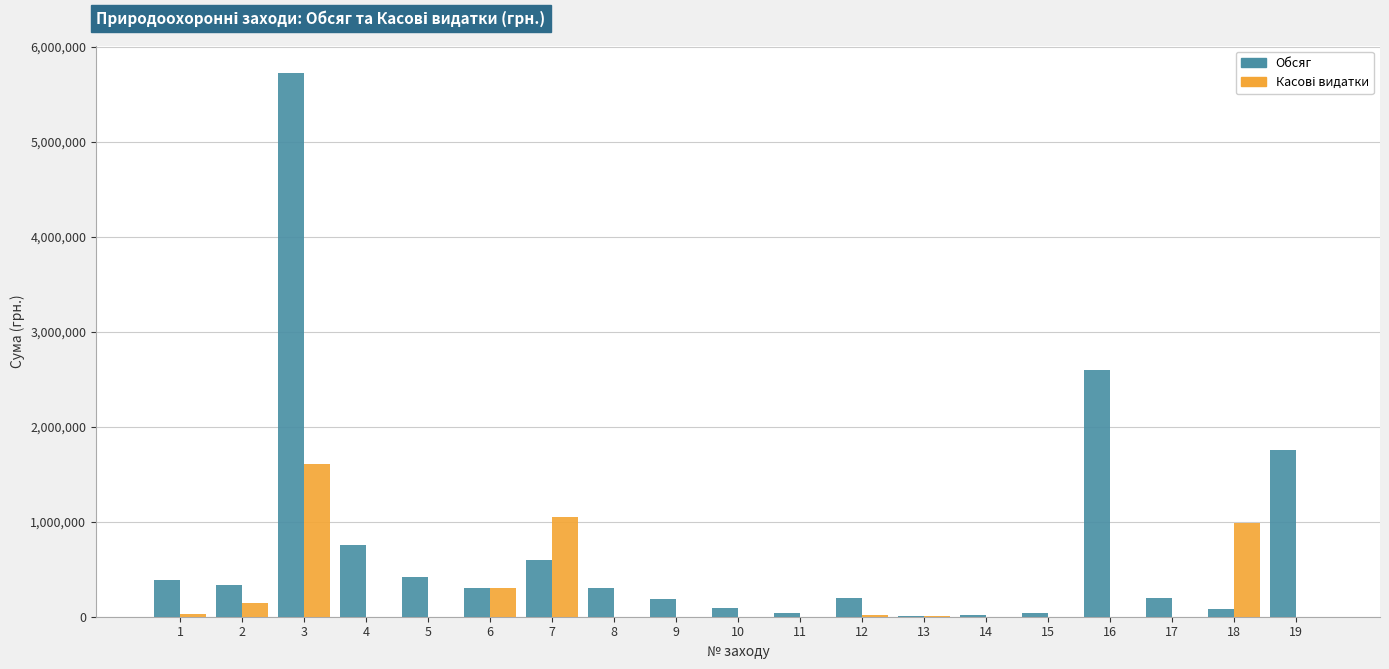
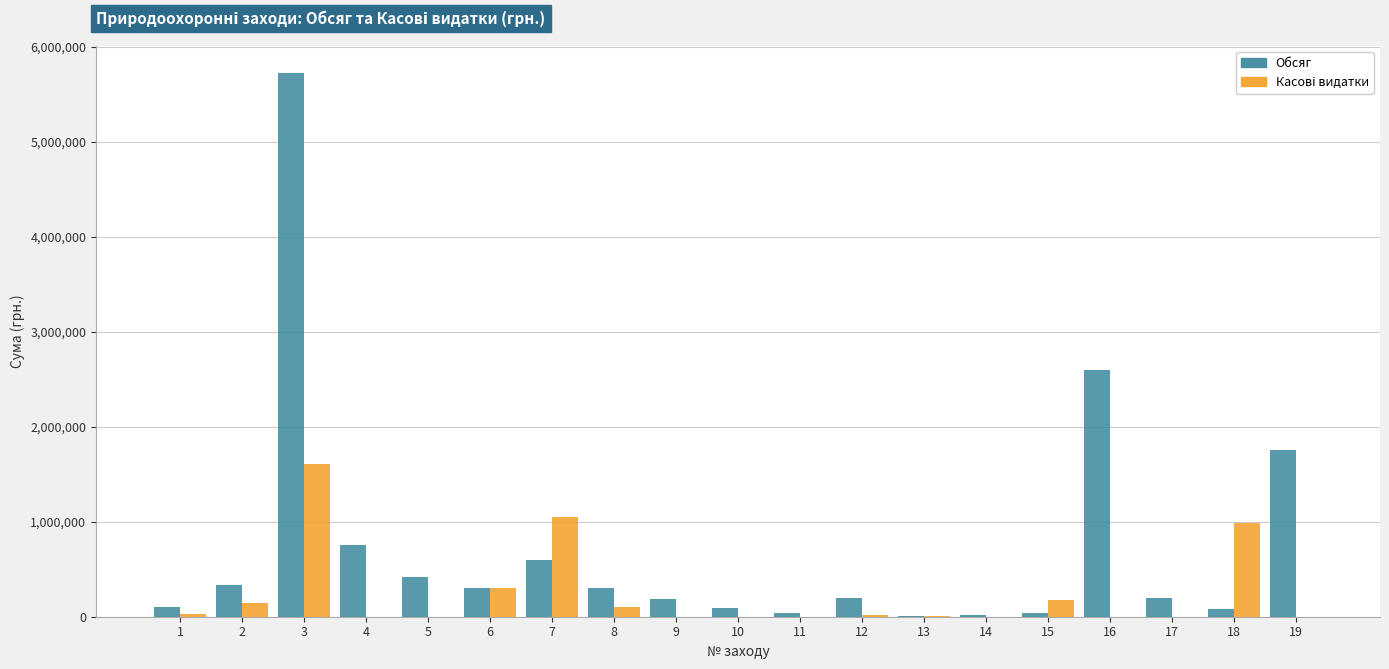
Обсяг, 1: 400,000 -> 100,000
Касові видатки, 8: 0 -> 100,000
Касові видатки, 15: 0 -> 200,000
